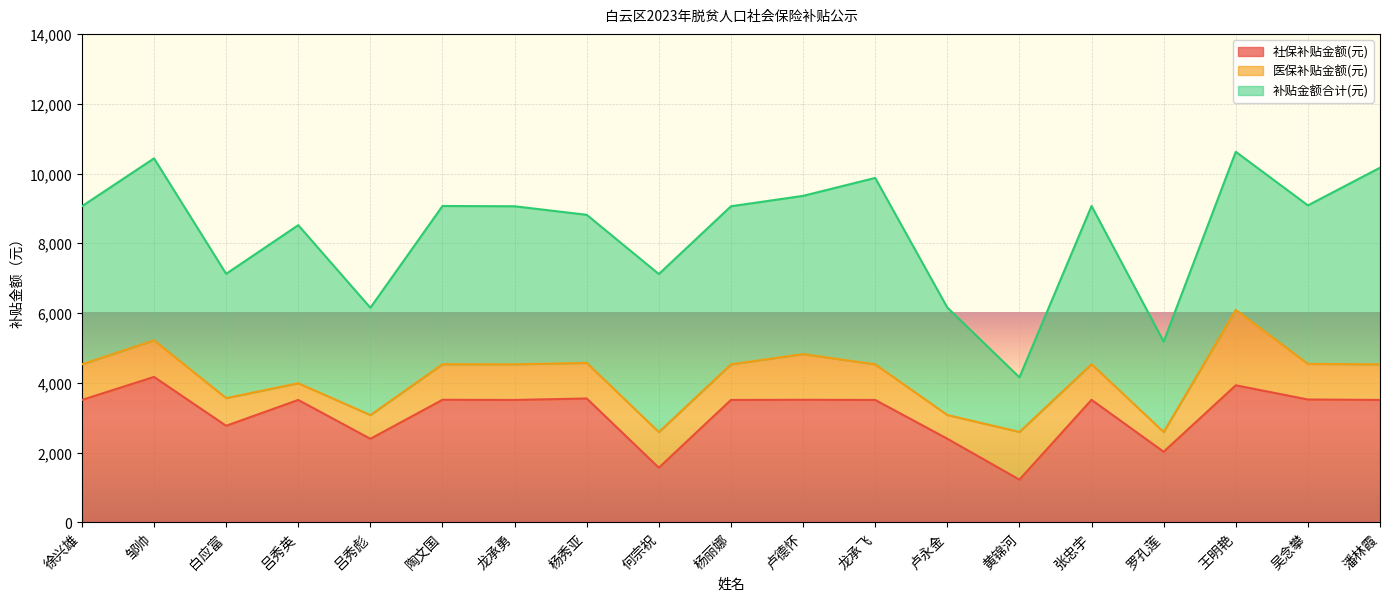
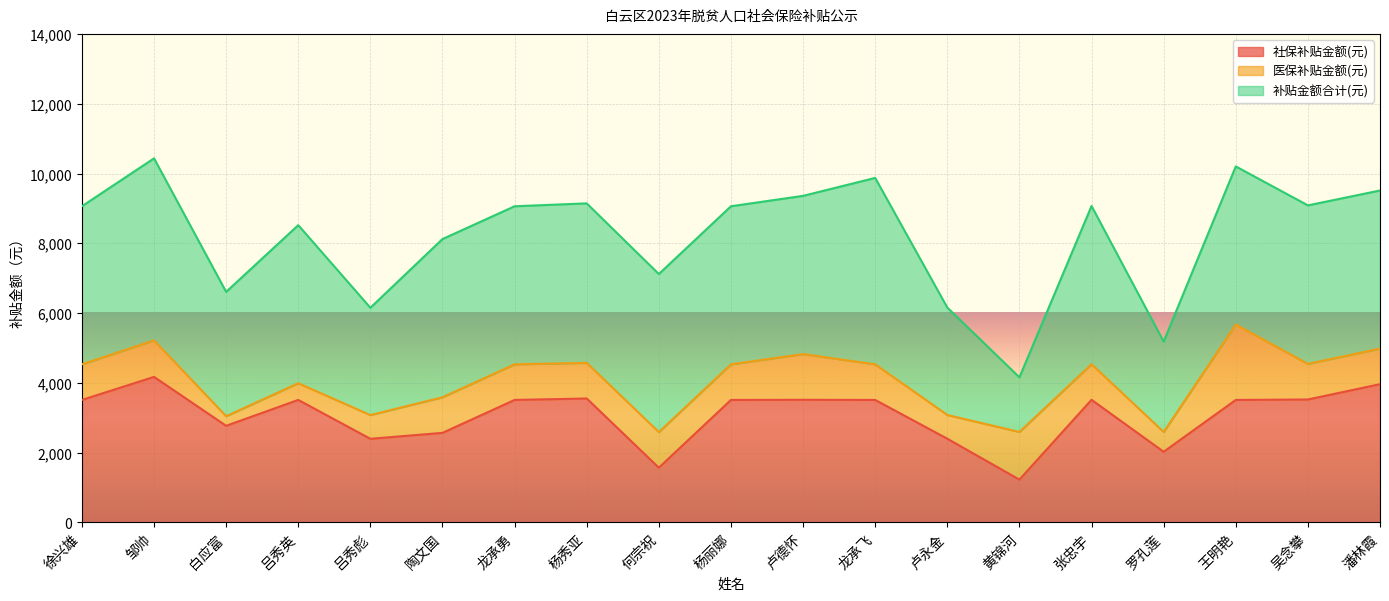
医保补贴金额(元), 白应富: 800 -> 300
社保补贴金额(元), 陶文国: 3,500 -> 2,600
补贴金额合计(元), 杨秀亚: 4,200 -> 4,600
社保补贴金额(元), 王明艳: 3,900 -> 3,500
社保补贴金额(元), 潘林霞: 3,500 -> 4,000
补贴金额合计(元), 潘林霞: 5,600 -> 4,500
